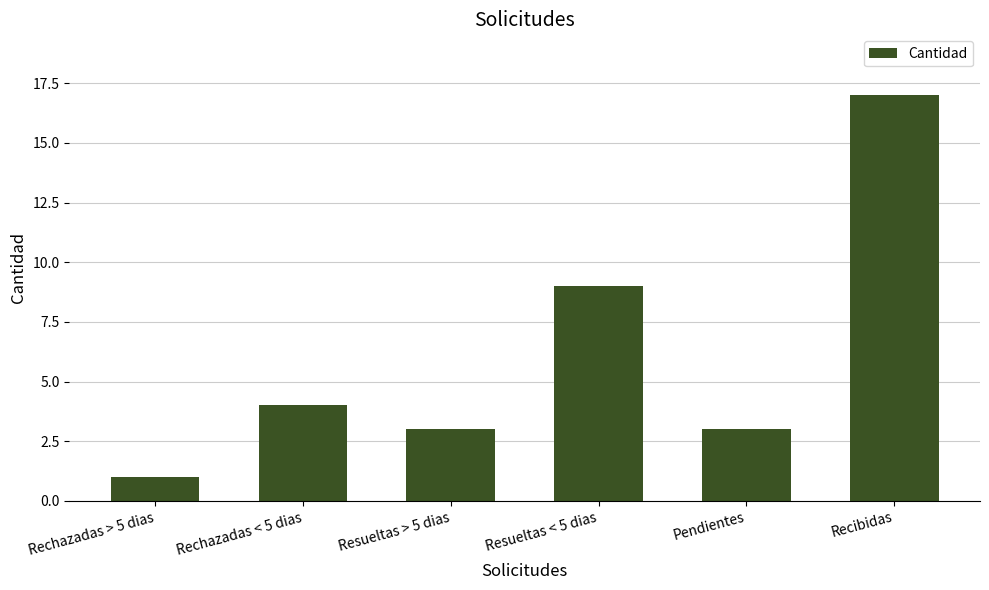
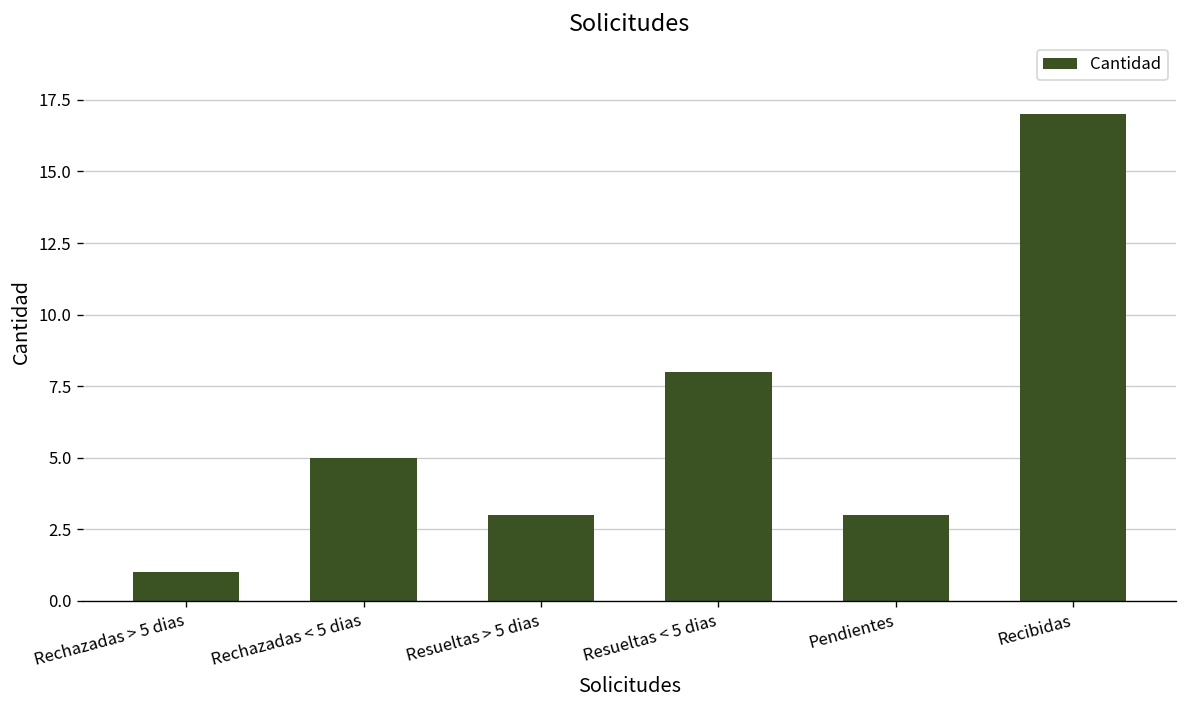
Rechazadas < 5 dias: 4 -> 5
Resueltas < 5 dias: 9 -> 8
